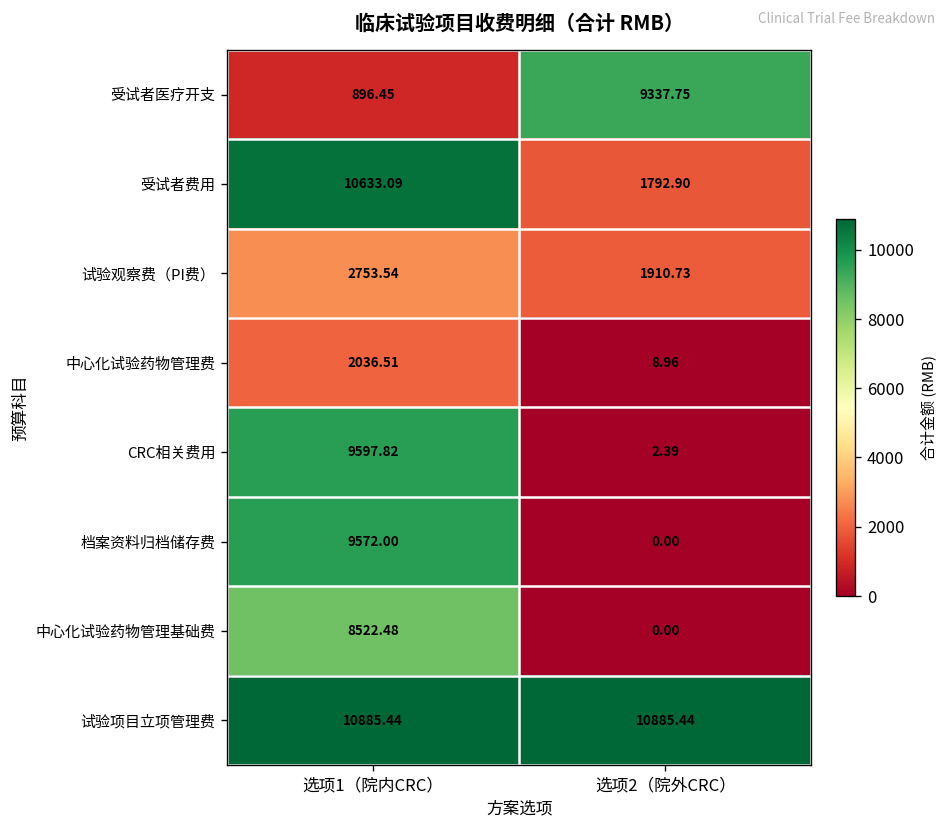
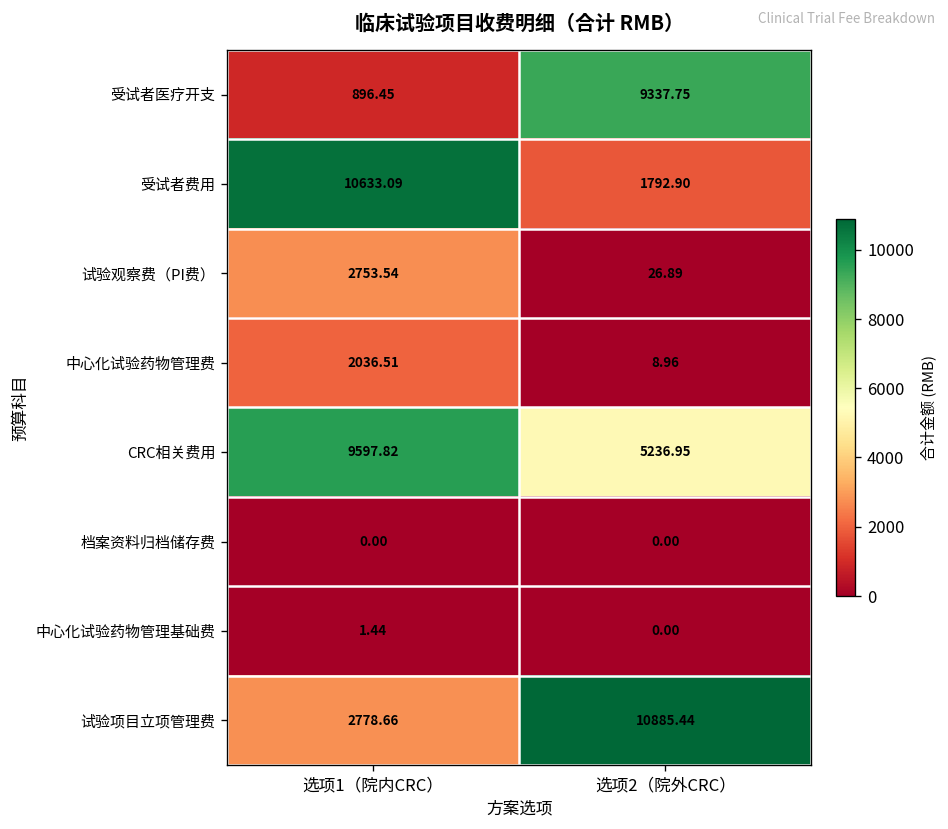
试验观察费（PI费）, 选项2（院外CRC）: 1910.73 -> 26.89
CRC相关费用, 选项2（院外CRC）: 2.39 -> 5236.95
档案资料归档储存费, 选项1（院内CRC）: 9572.00 -> 0.00
中心化试验药物管理基础费, 选项1（院内CRC）: 8522.48 -> 1.44
试验项目立项管理费, 选项1（院内CRC）: 10885.44 -> 2778.66
